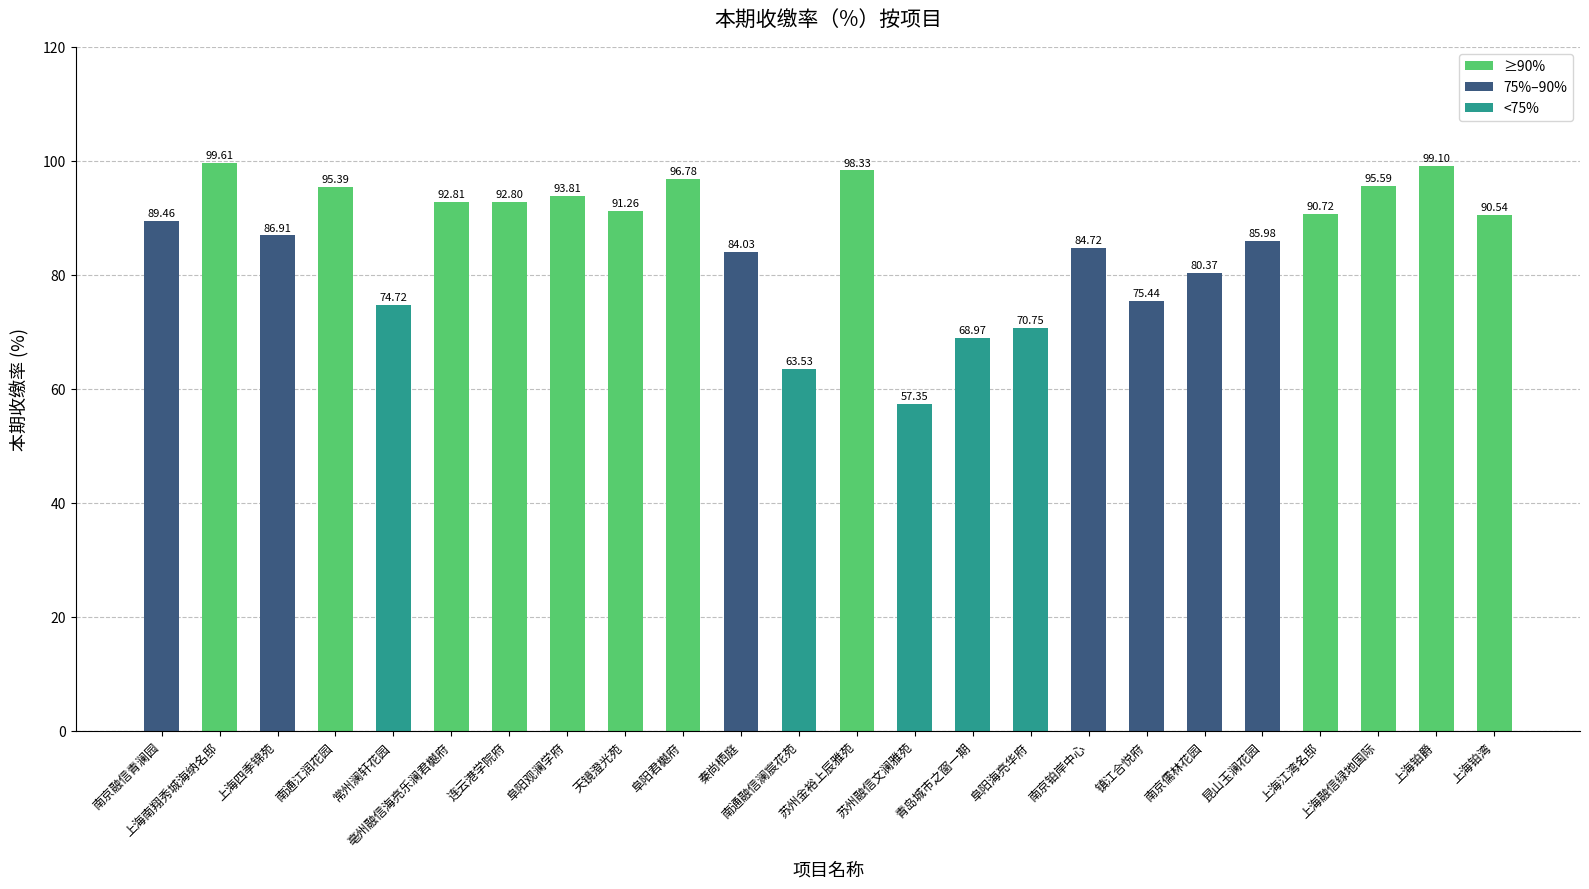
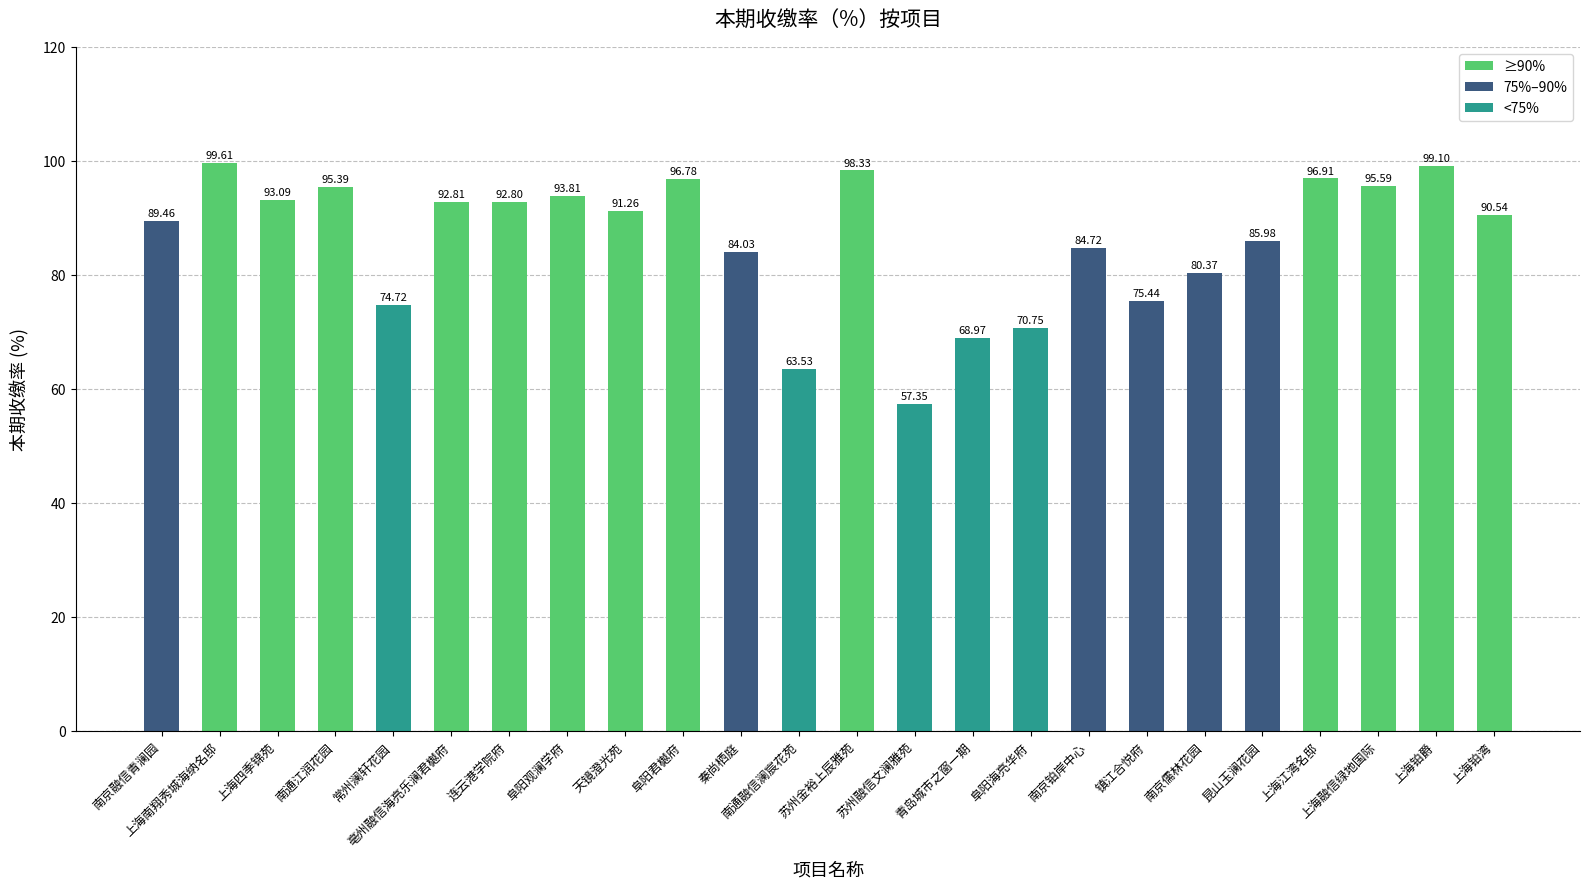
上海四季锦苑: 86.91 -> 93.09
上海江湾名邸: 90.72 -> 96.91
